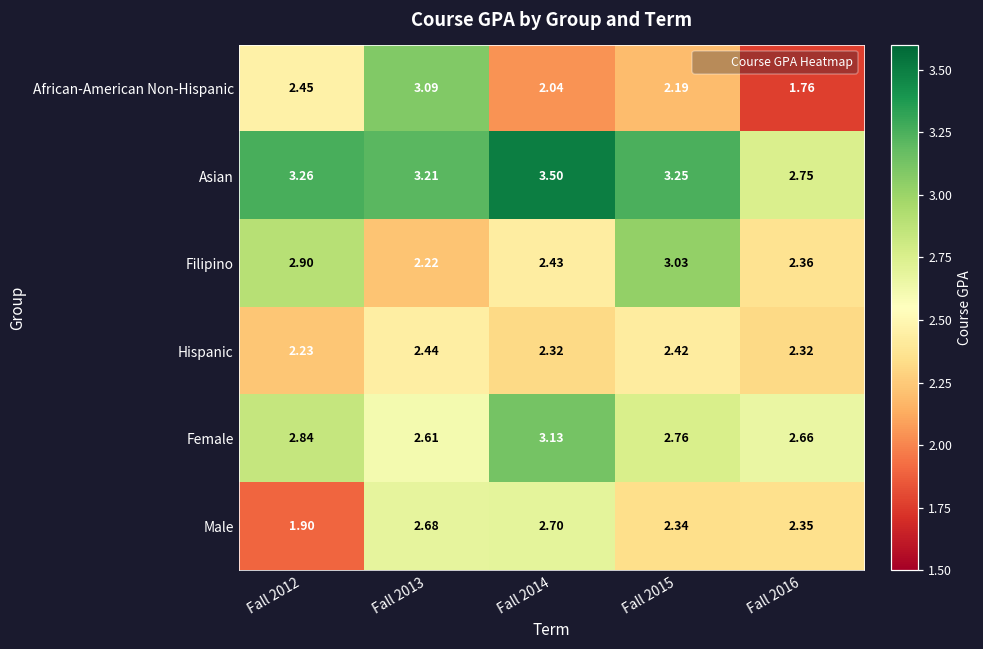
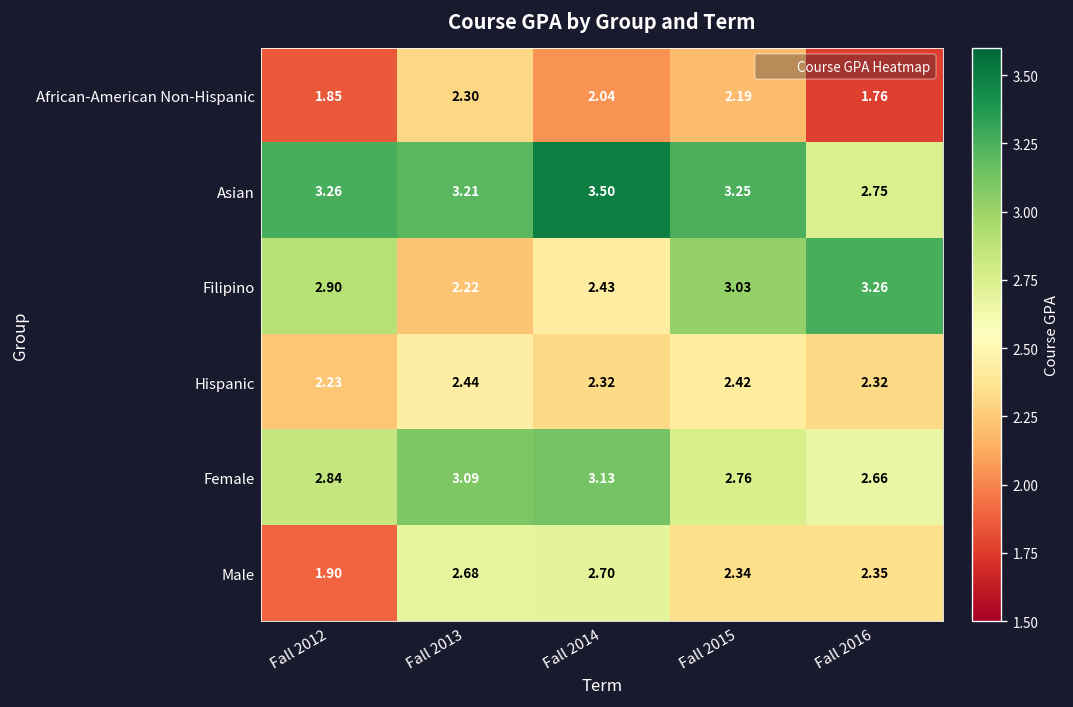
African-American Non-Hispanic, Fall 2012: 2.45 -> 1.85
African-American Non-Hispanic, Fall 2013: 3.09 -> 2.30
Filipino, Fall 2016: 2.36 -> 3.26
Female, Fall 2013: 2.61 -> 3.09
